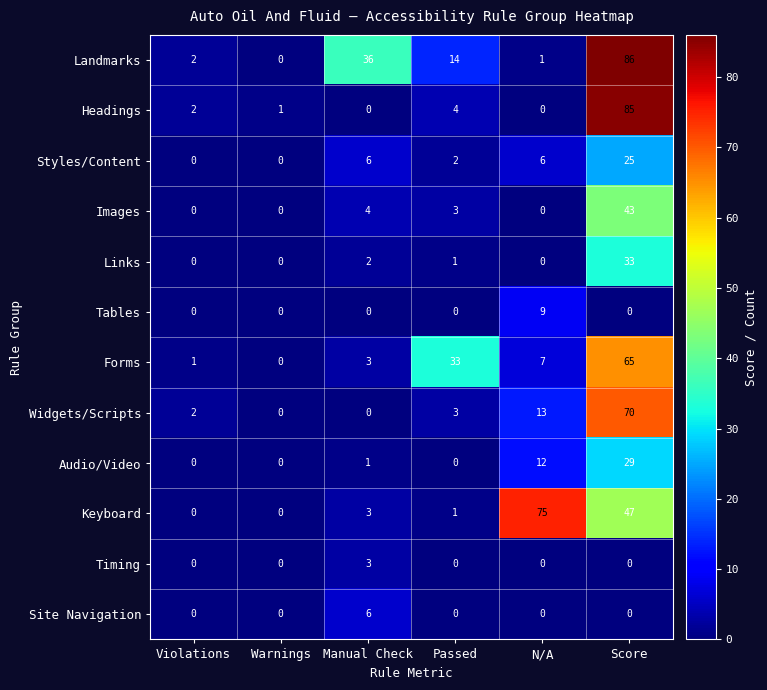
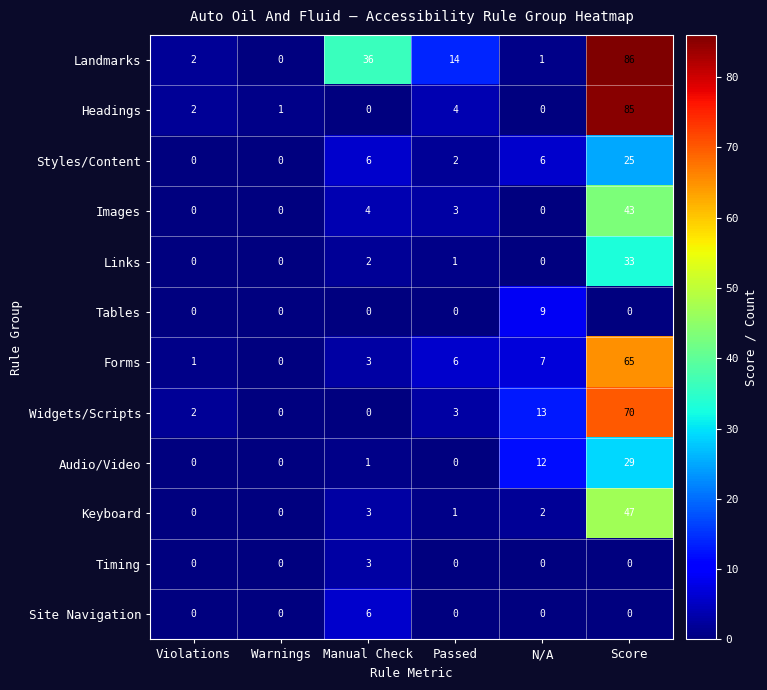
Forms, Passed: 33 -> 6
Keyboard, N/A: 75 -> 2
